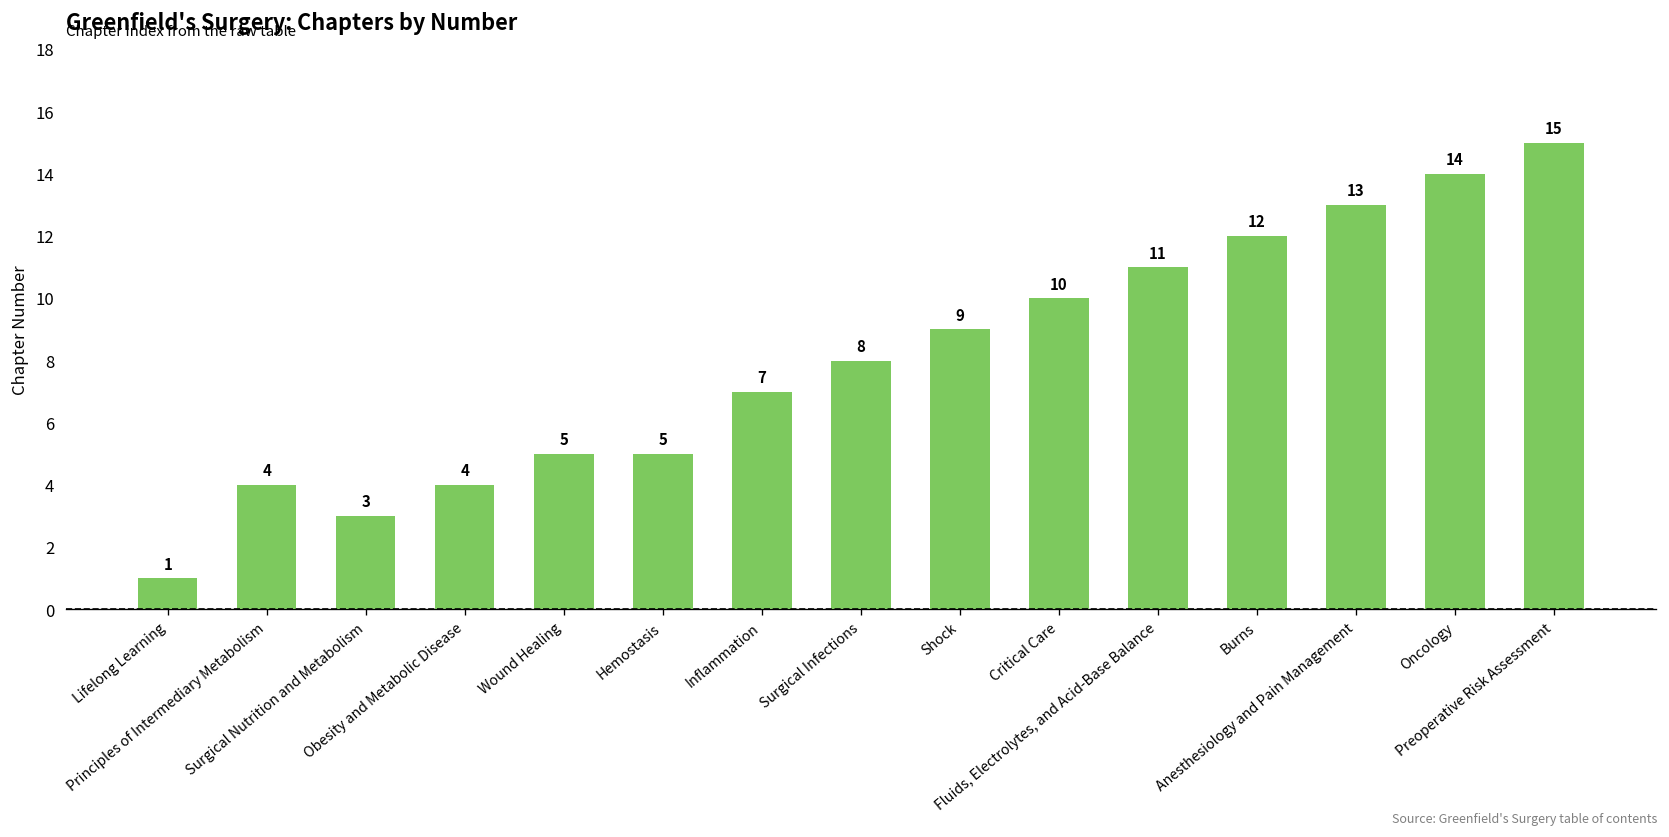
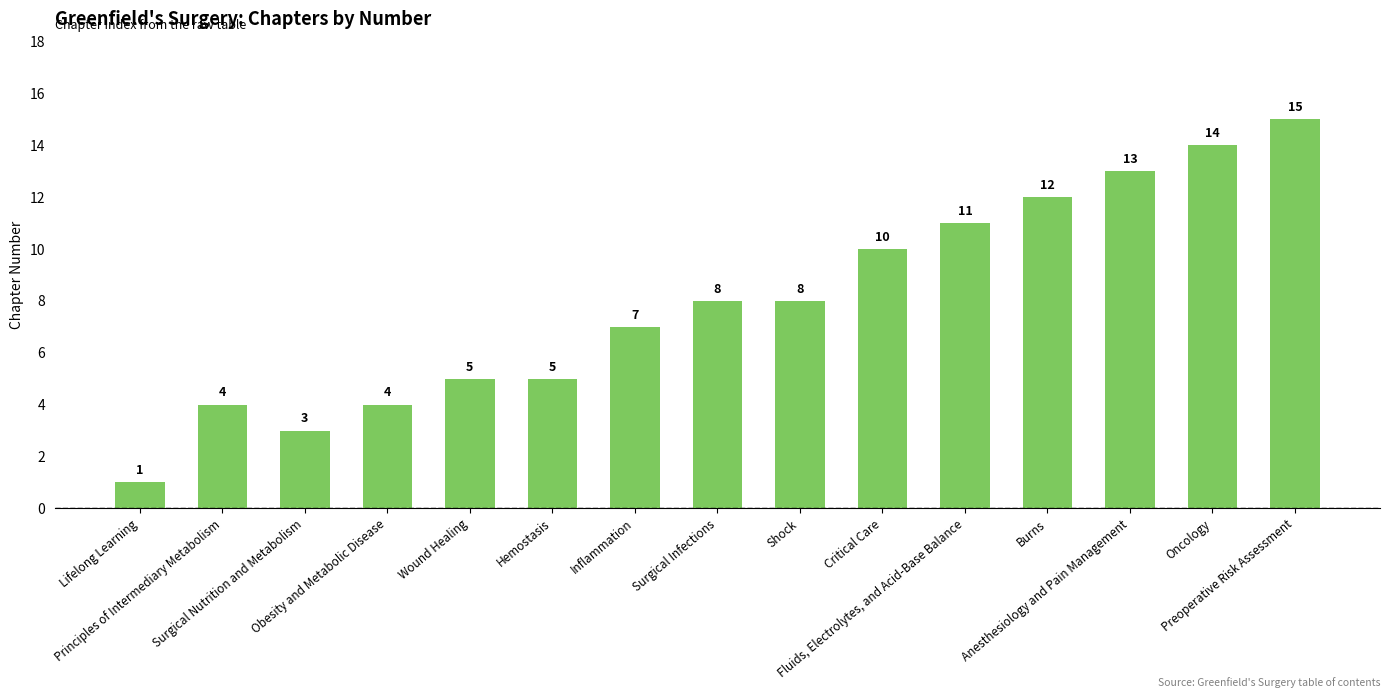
Shock: 9 -> 8
